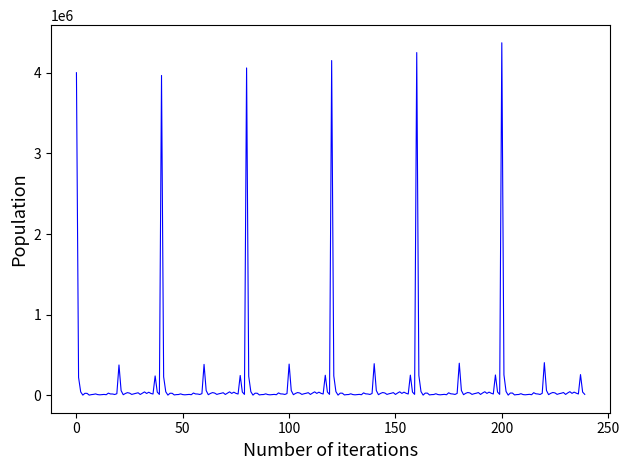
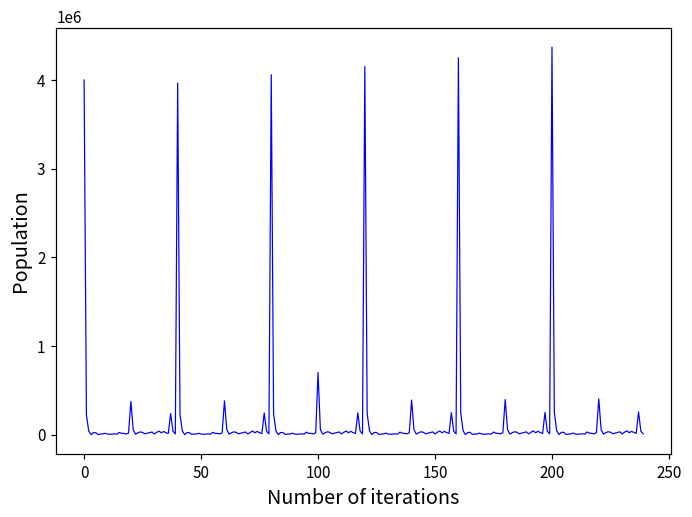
100: 400000 -> 700000
